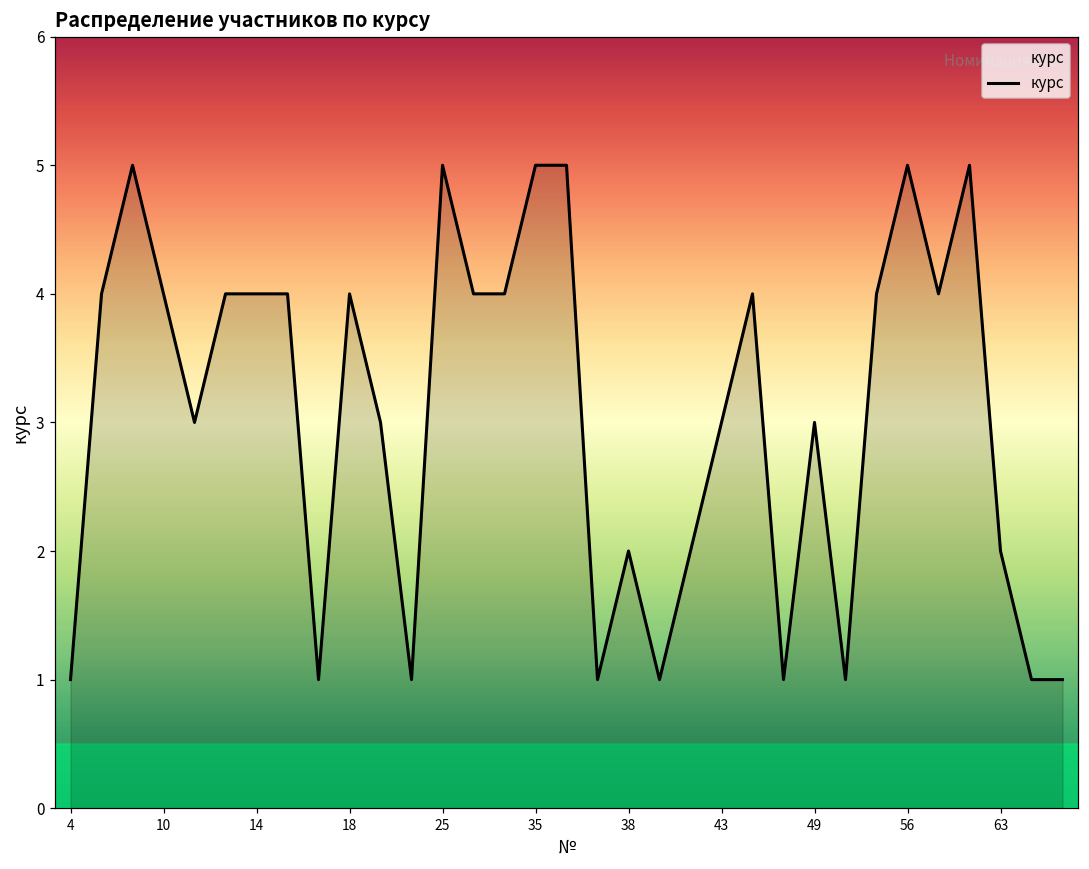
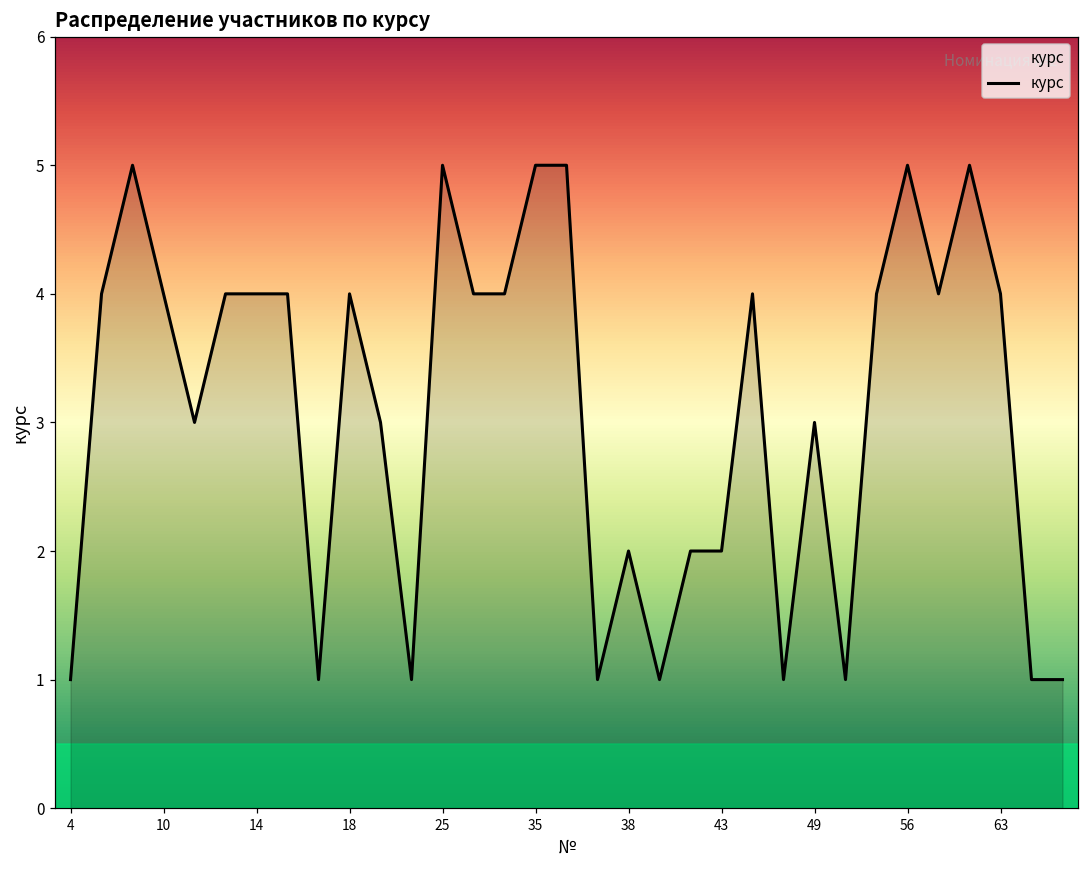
43: 3 -> 2
63: 2 -> 4
